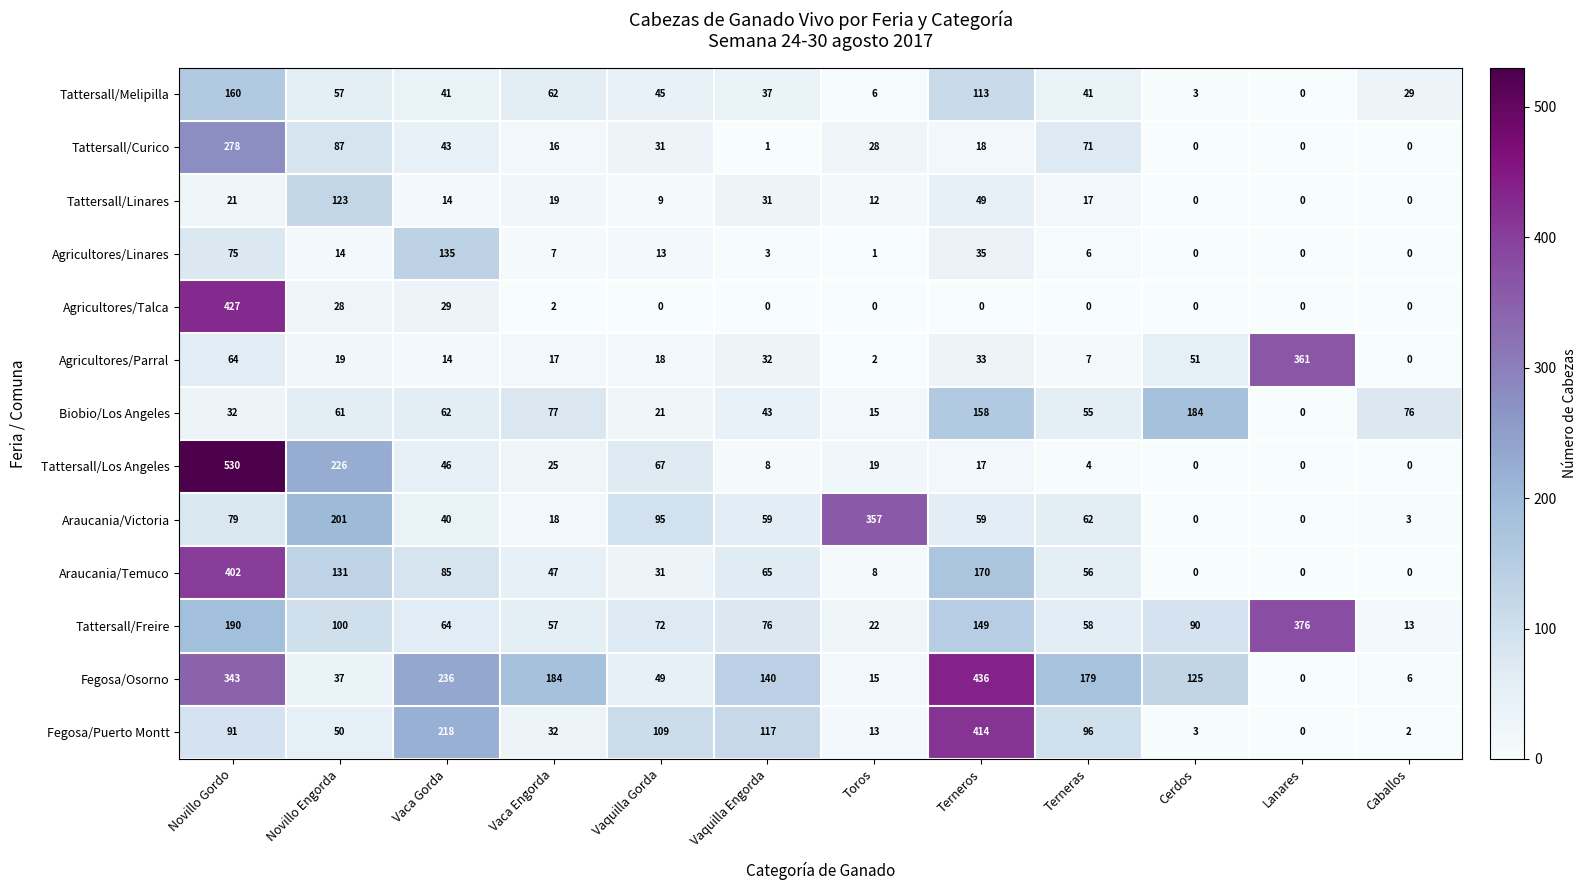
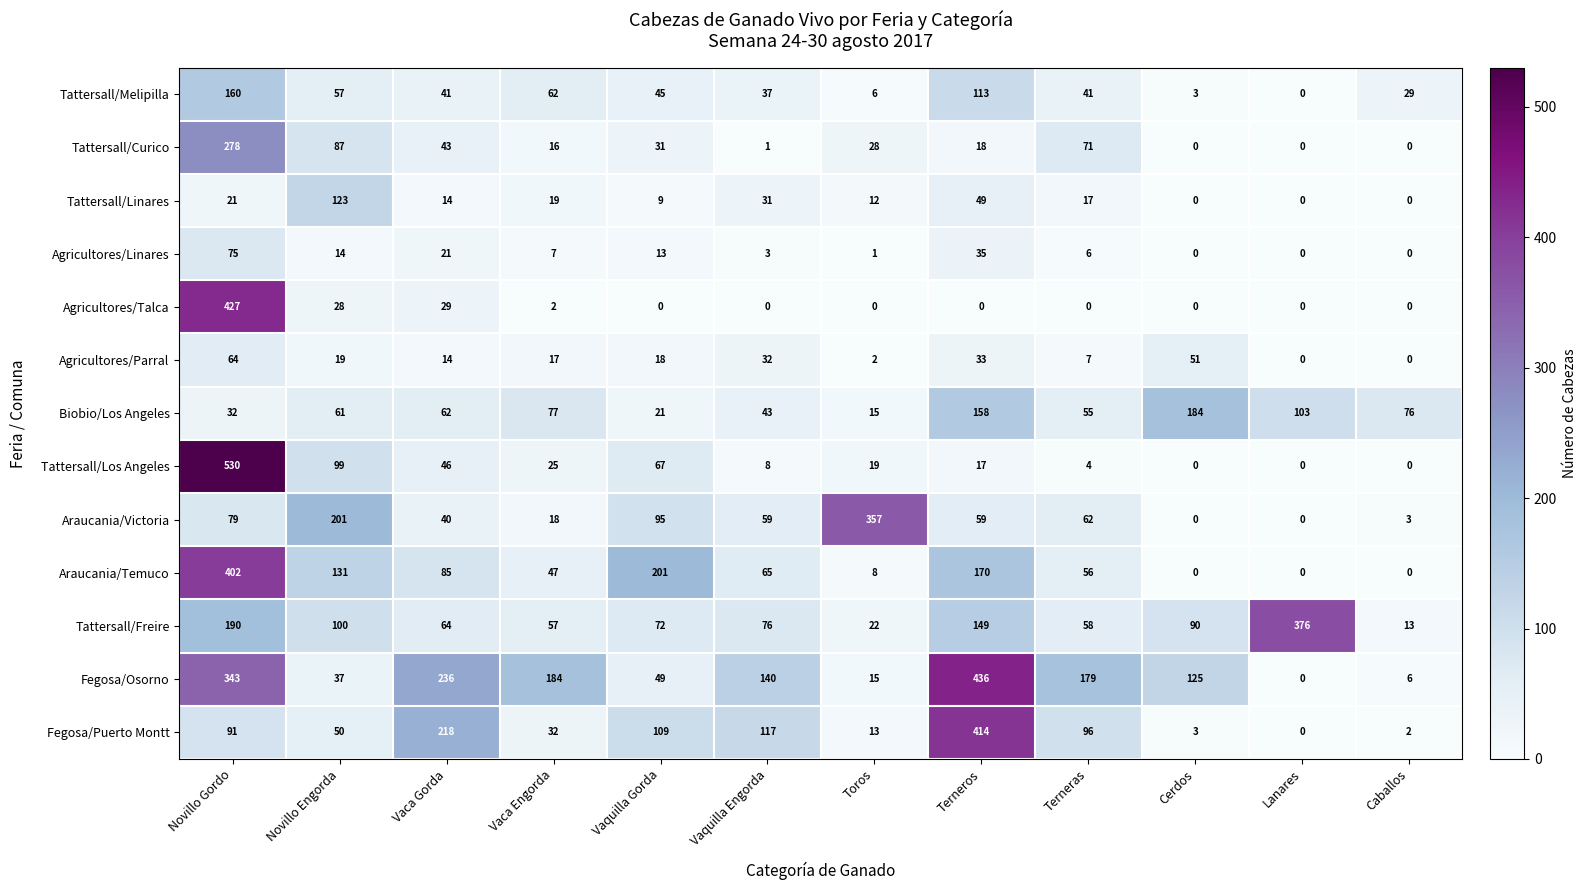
Agricultores/Linares, Vaca Gorda: 135 -> 21
Agricultores/Parral, Lanares: 361 -> 0
Biobio/Los Angeles, Lanares: 0 -> 103
Tattersall/Los Angeles, Novillo Engorda: 226 -> 99
Araucania/Temuco, Vaquilla Gorda: 31 -> 201
